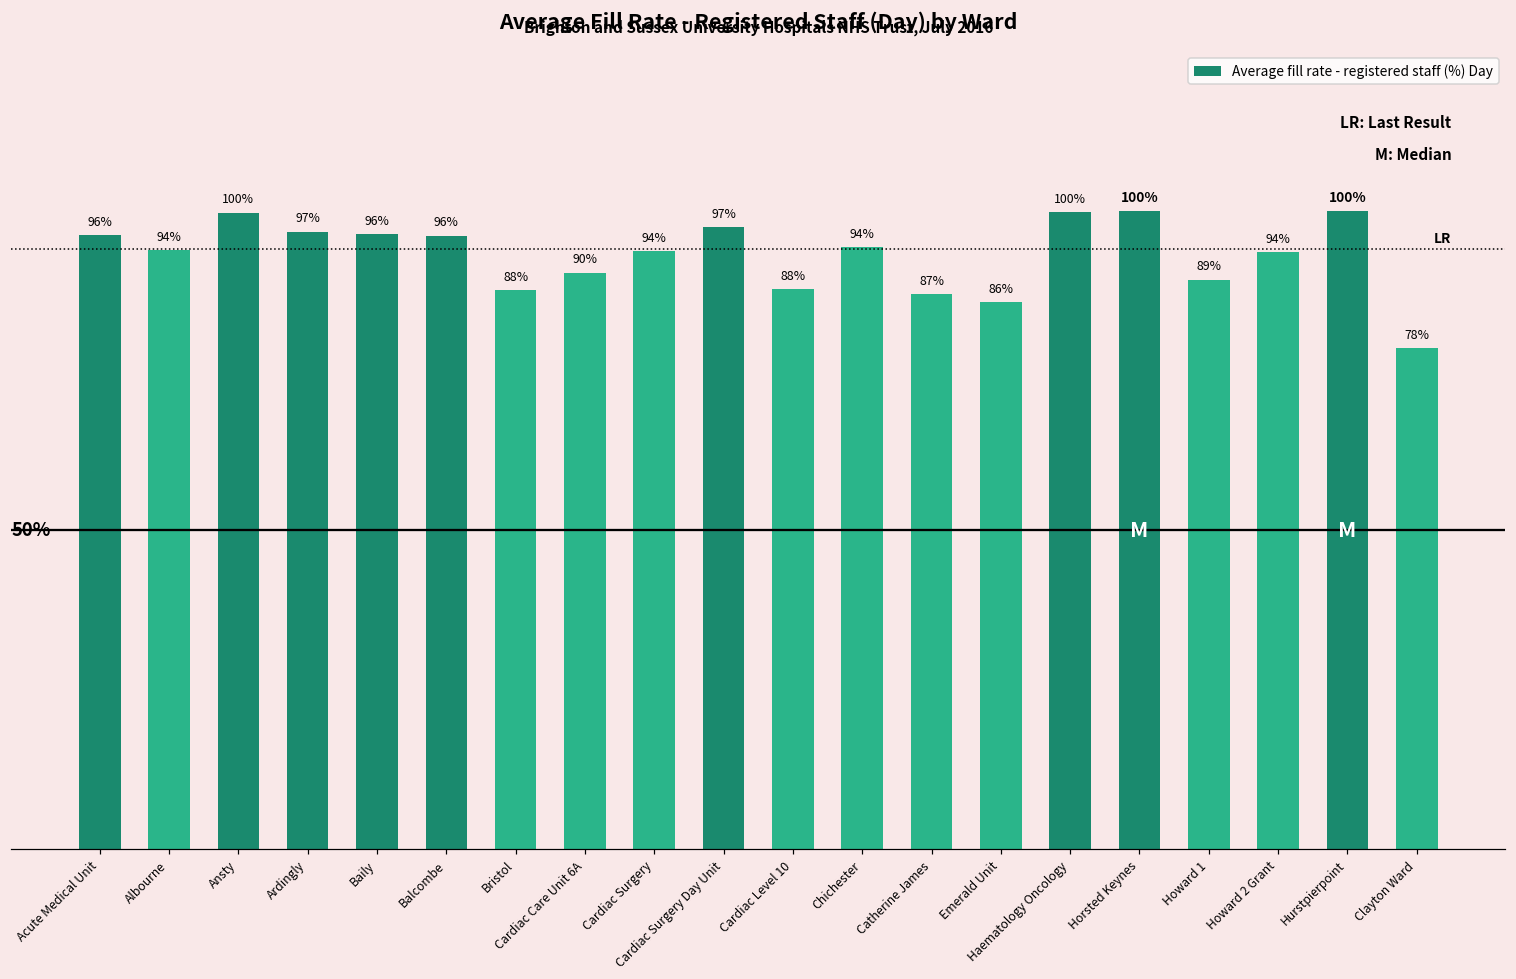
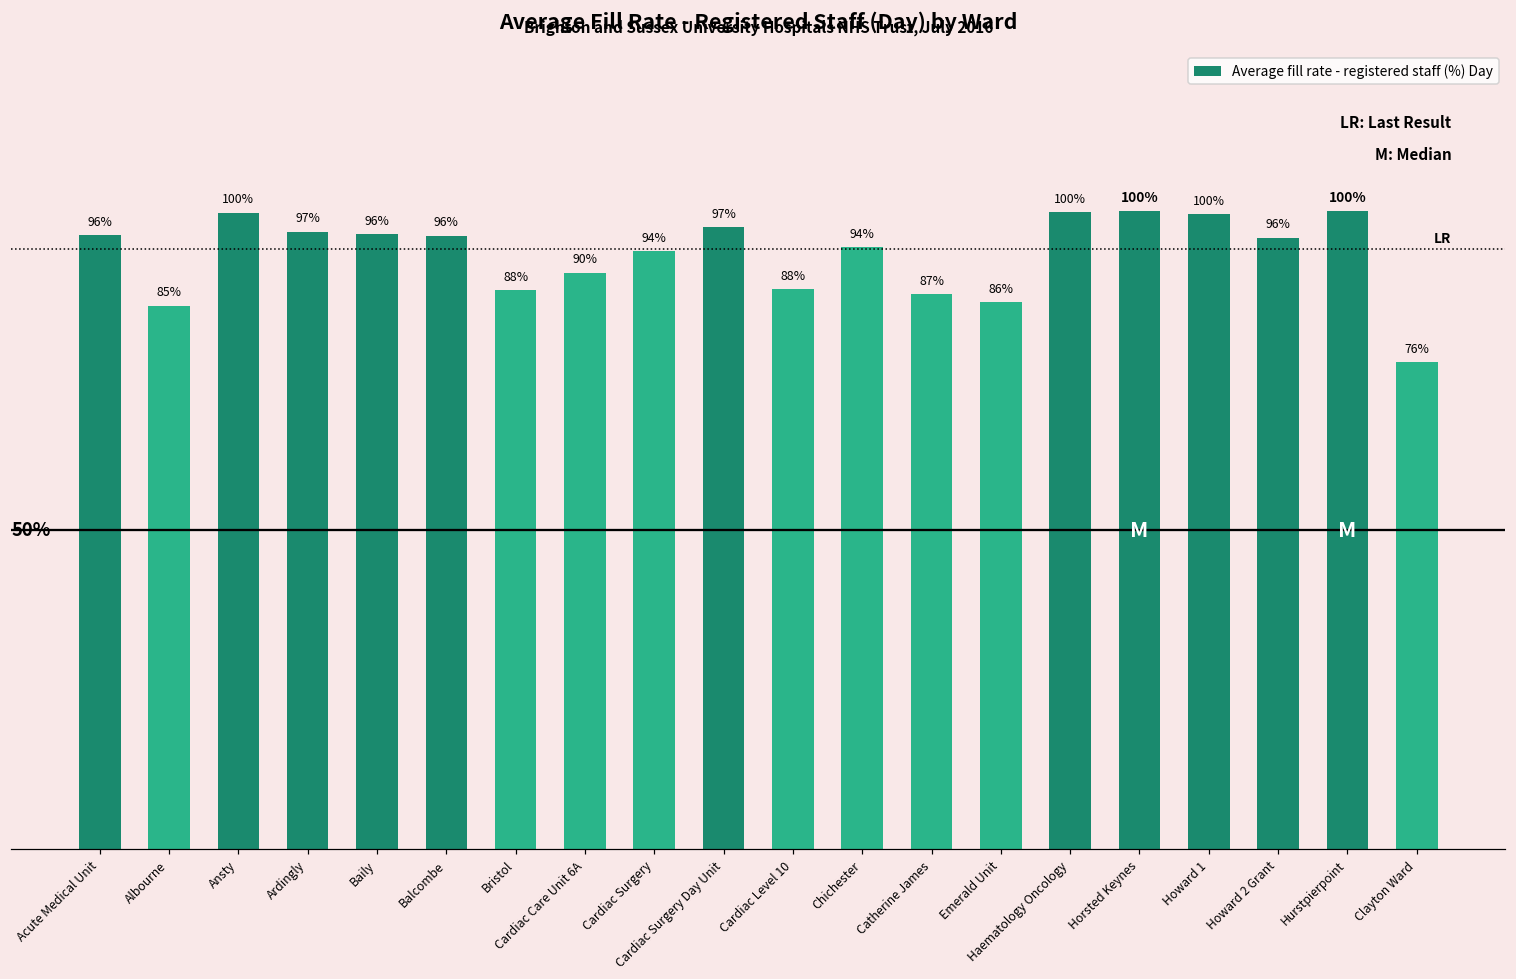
Albourne: 94% -> 85%
Howard 1: 89% -> 100%
Howard 2 Grant: 94% -> 96%
Clayton Ward: 78% -> 76%
